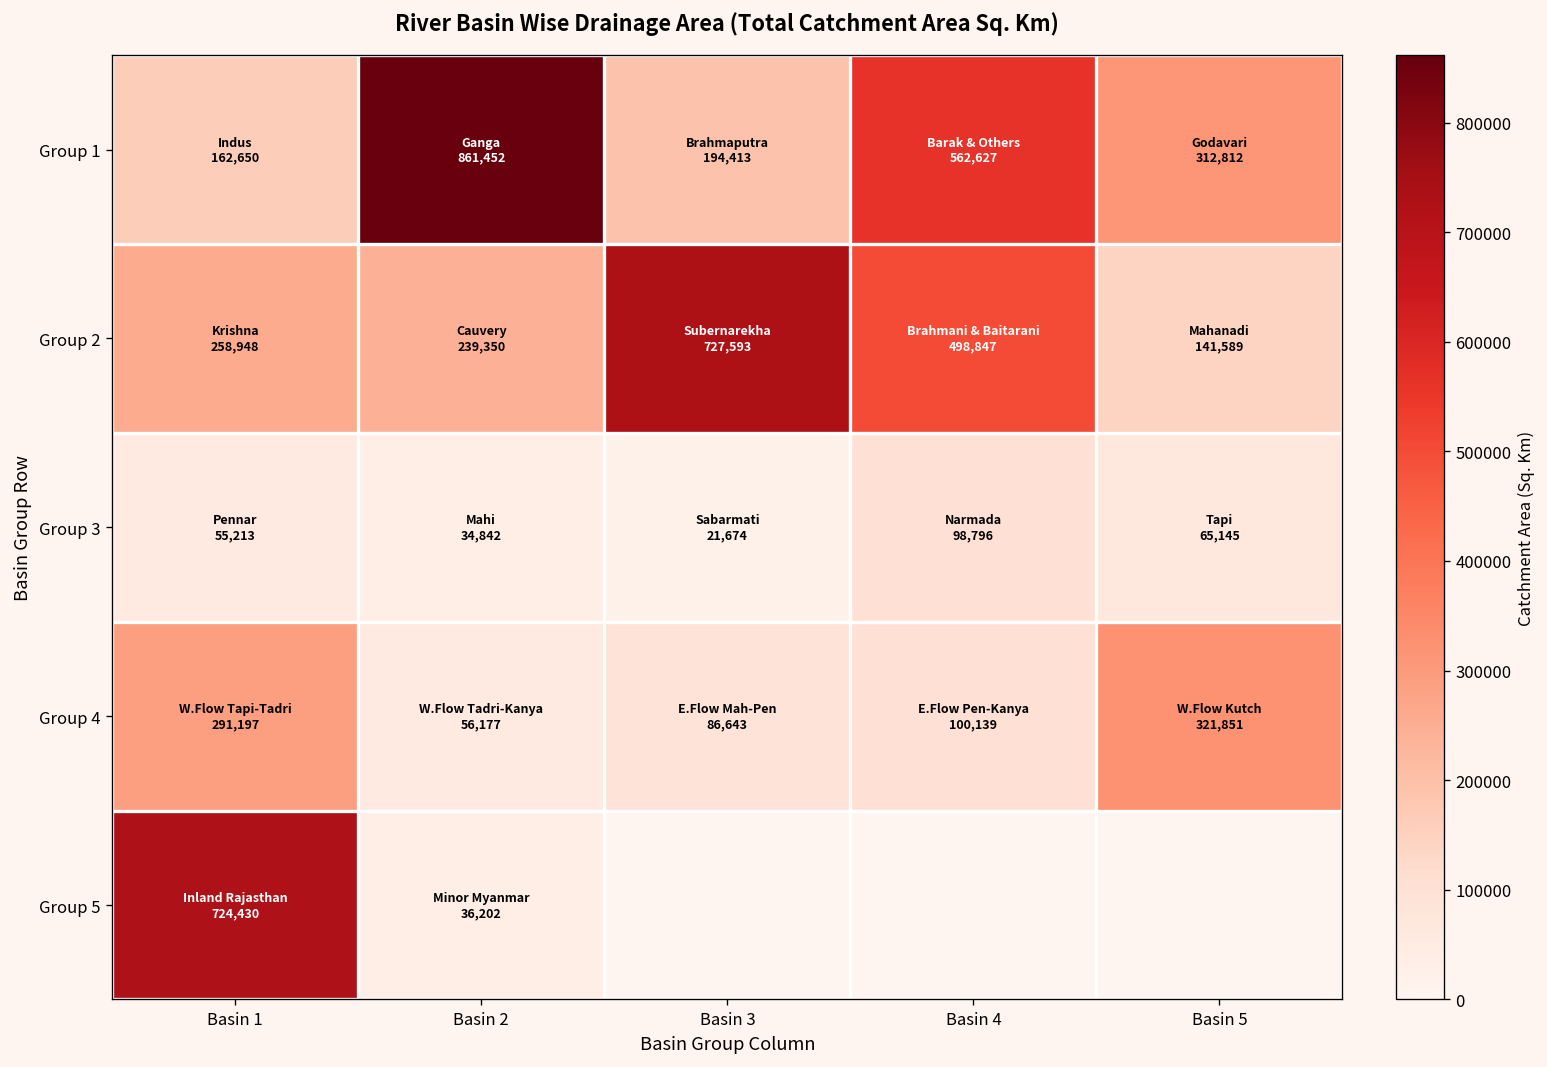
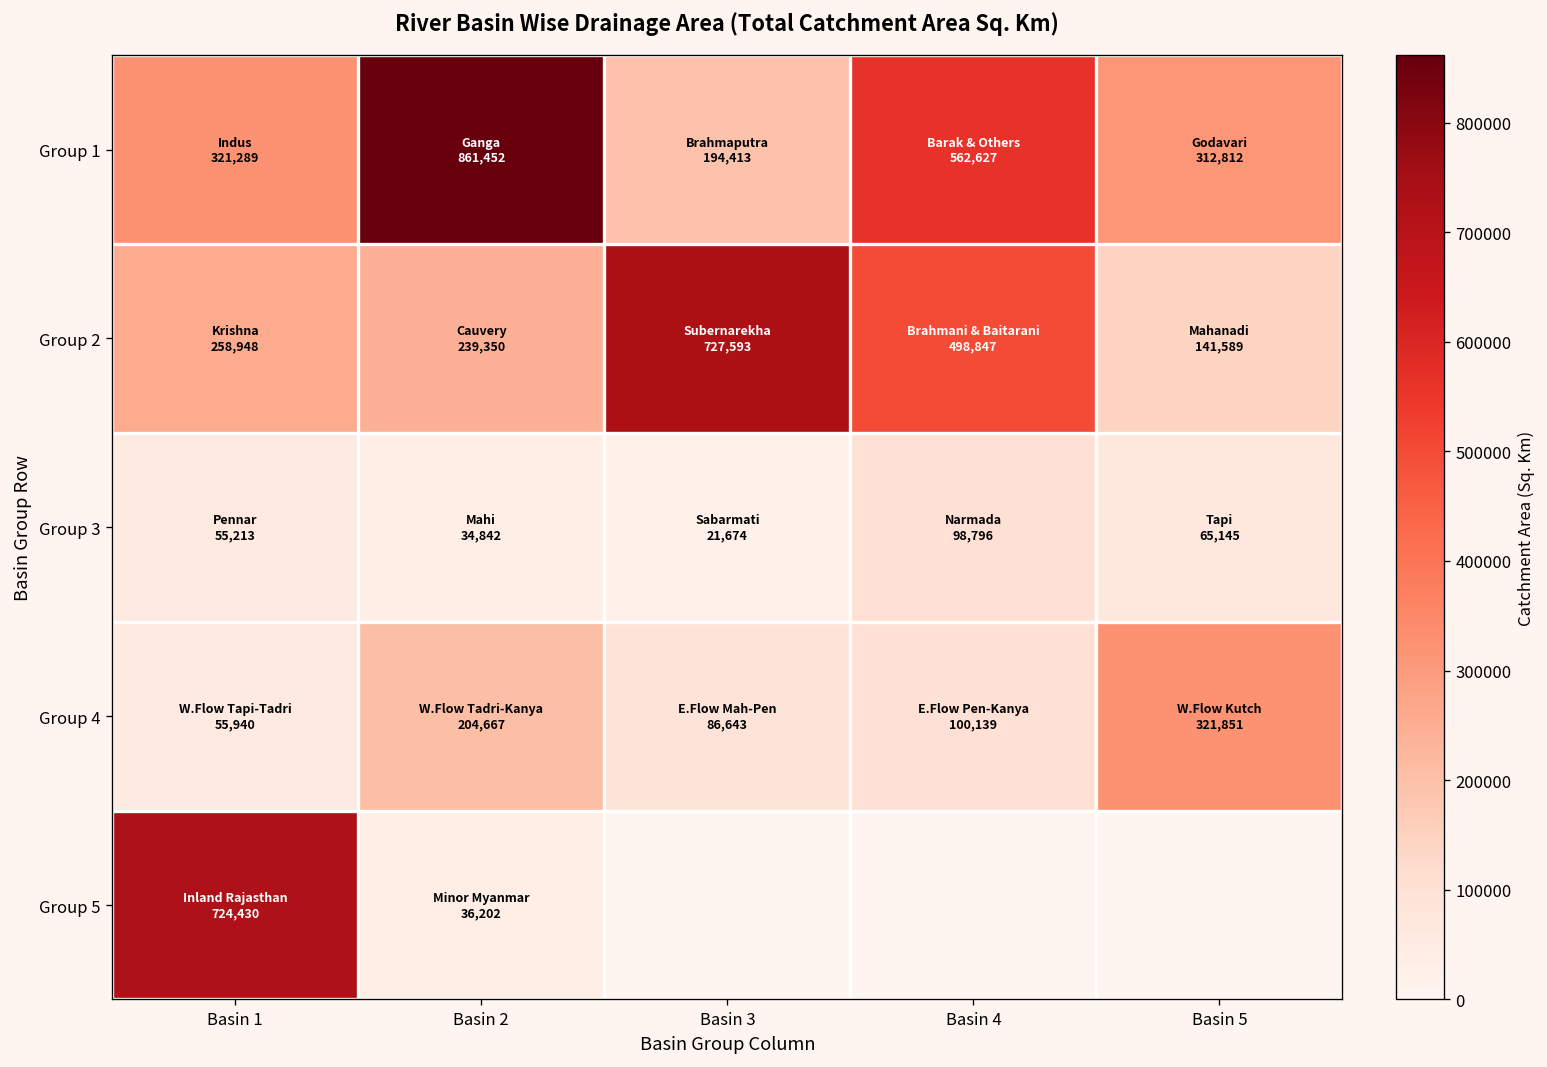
Group 1, Basin 1: 162,650 -> 321,289
Group 4, Basin 1: 291,197 -> 55,940
Group 4, Basin 2: 56,177 -> 204,667
